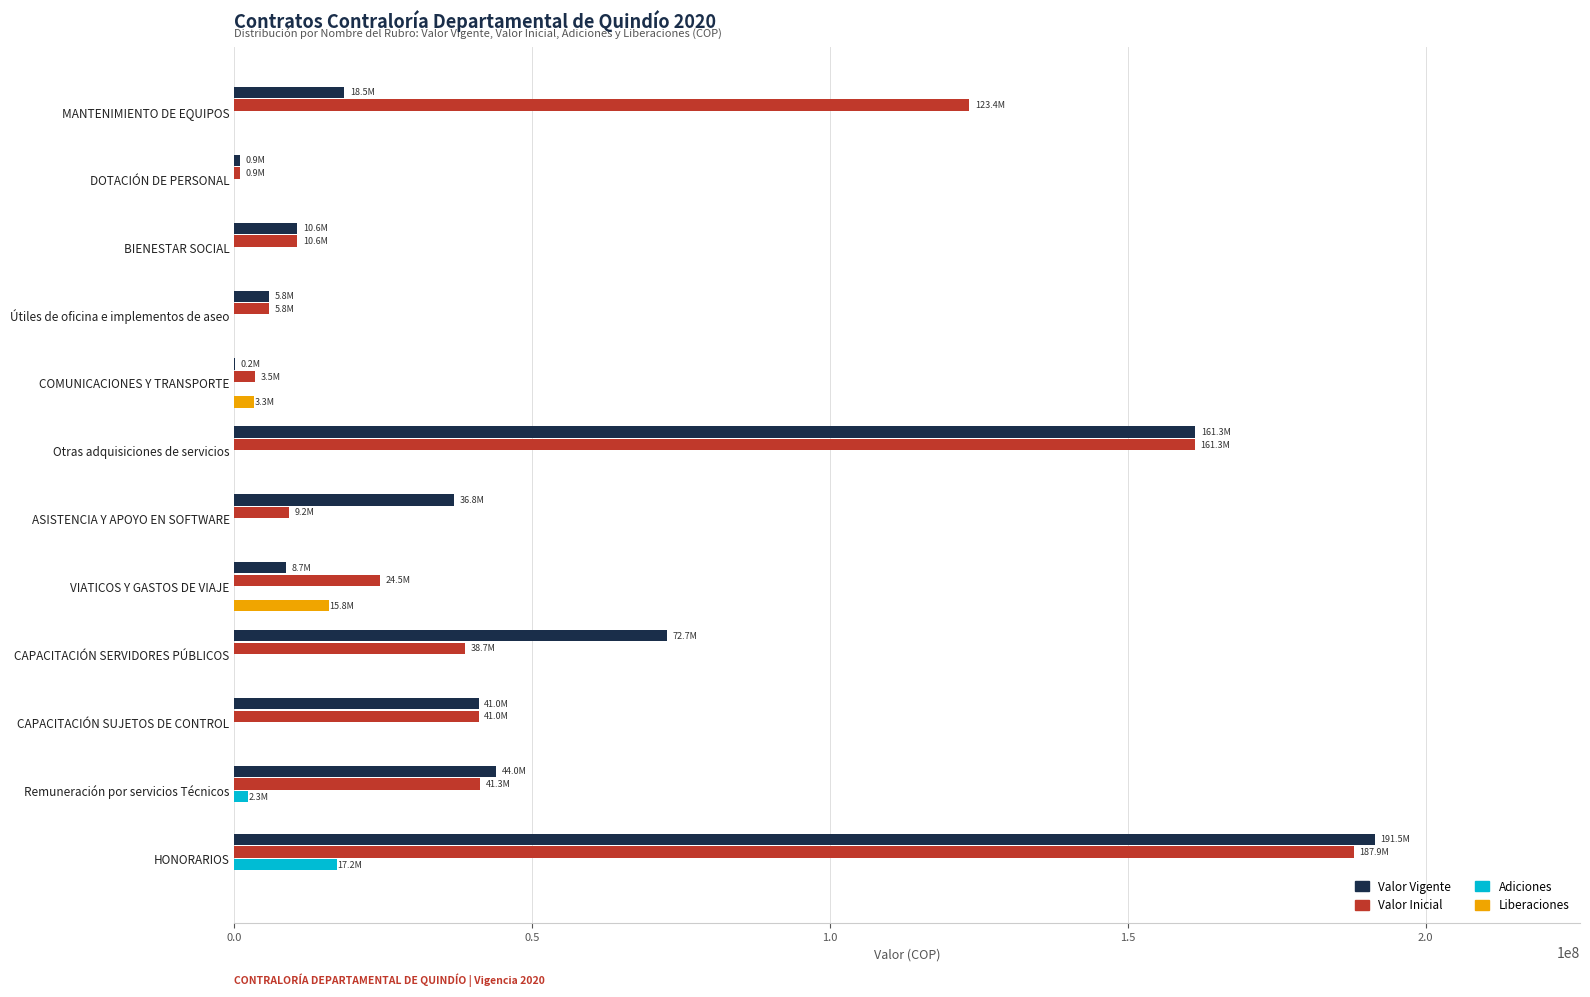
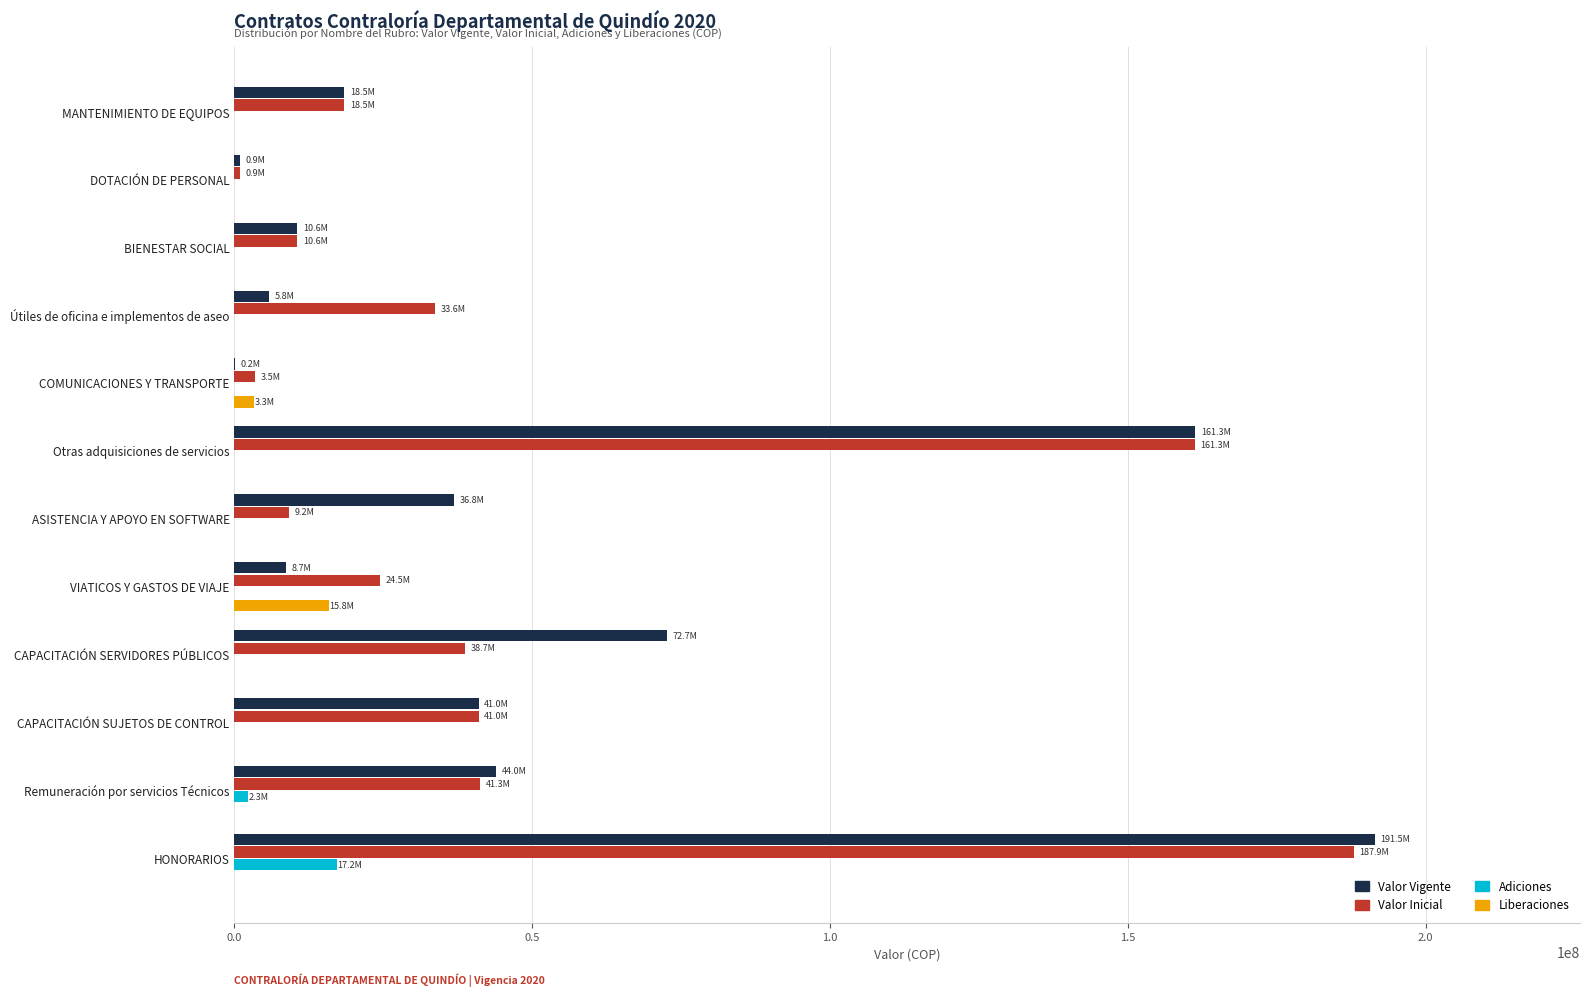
Valor Inicial, MANTENIMIENTO DE EQUIPOS: 123.4M -> 18.5M
Valor Inicial, Útiles de oficina e implementos de aseo: 5.8M -> 33.6M
